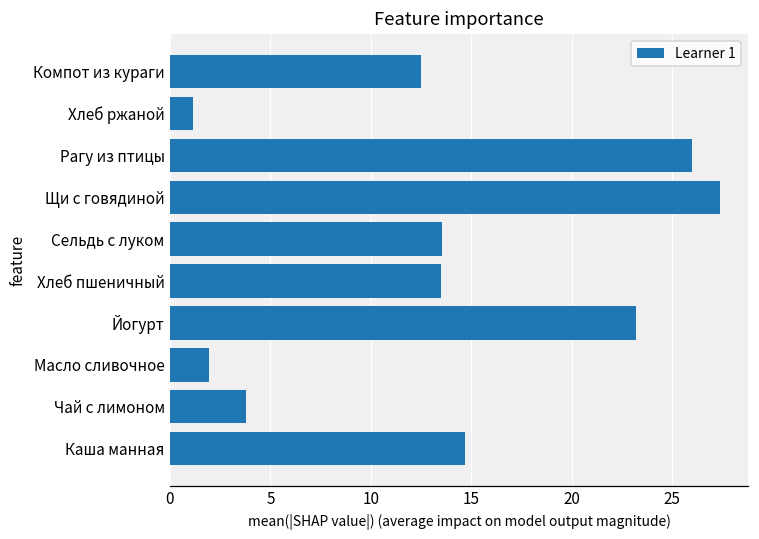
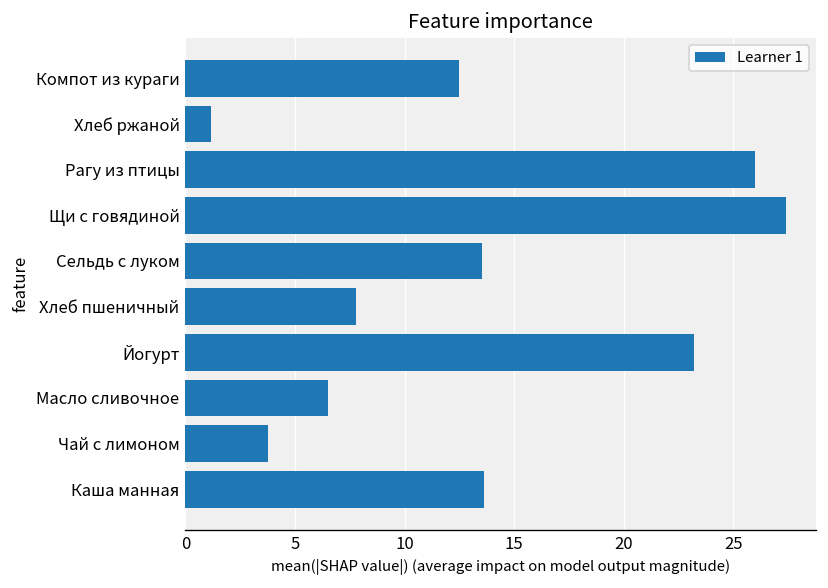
Хлеб пшеничный: 13.5 -> 7.8
Масло сливочное: 1.9 -> 6.5
Каша манная: 14.7 -> 13.6
